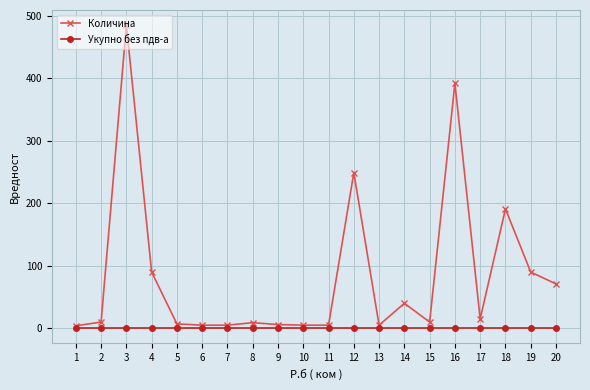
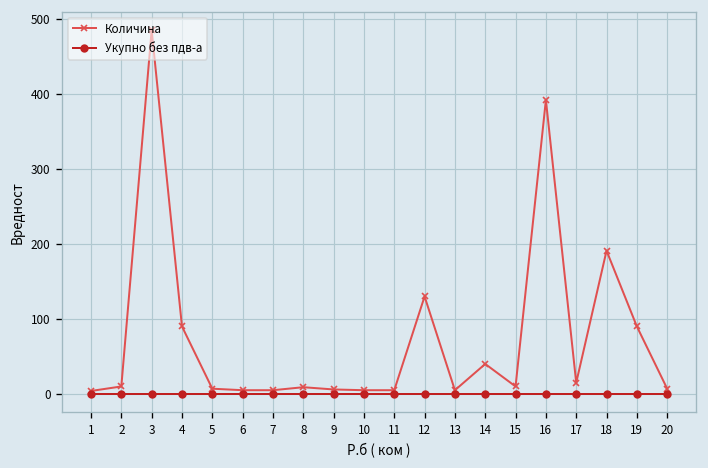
Количина, 12: 250 -> 130
Количина, 20: 70 -> 10
